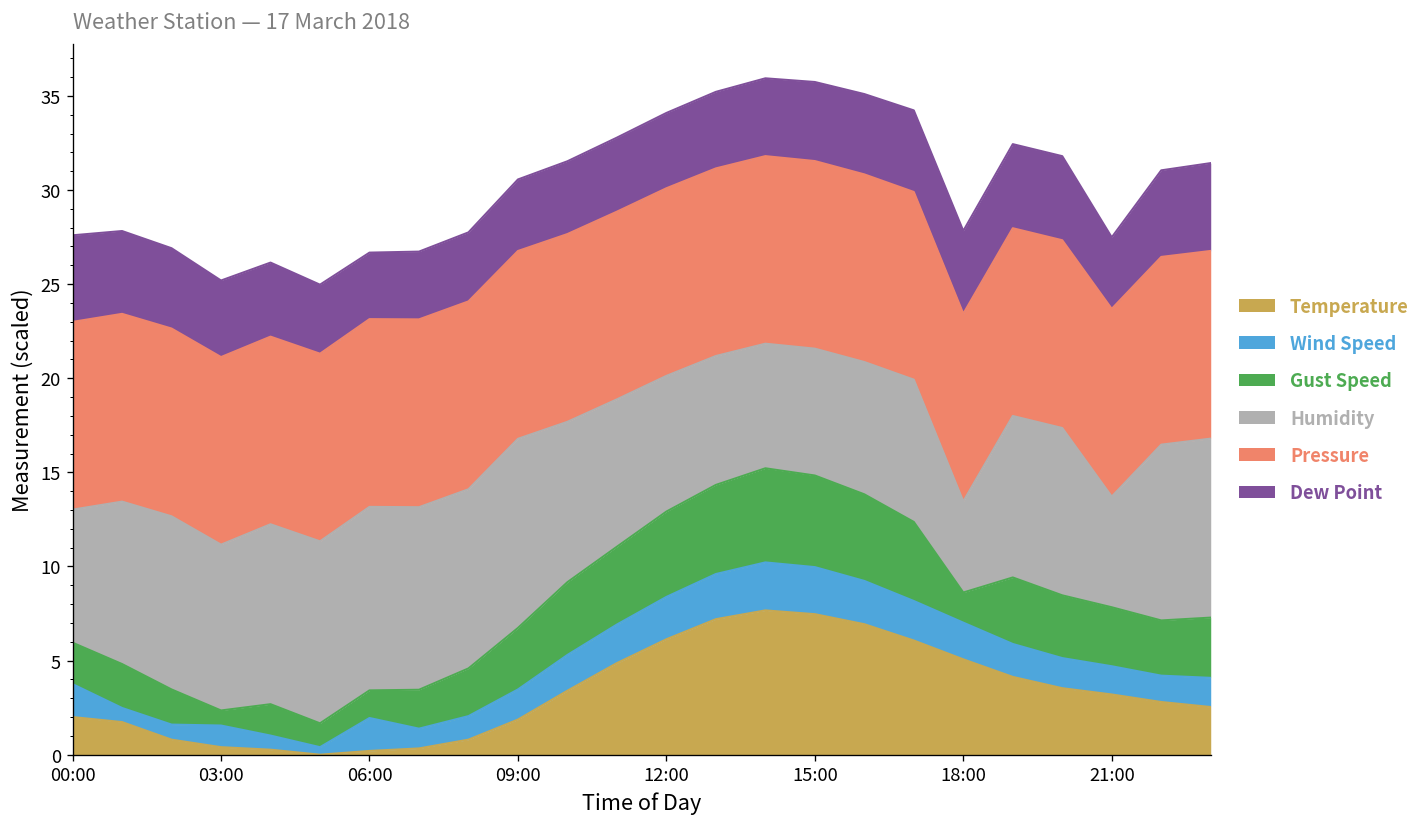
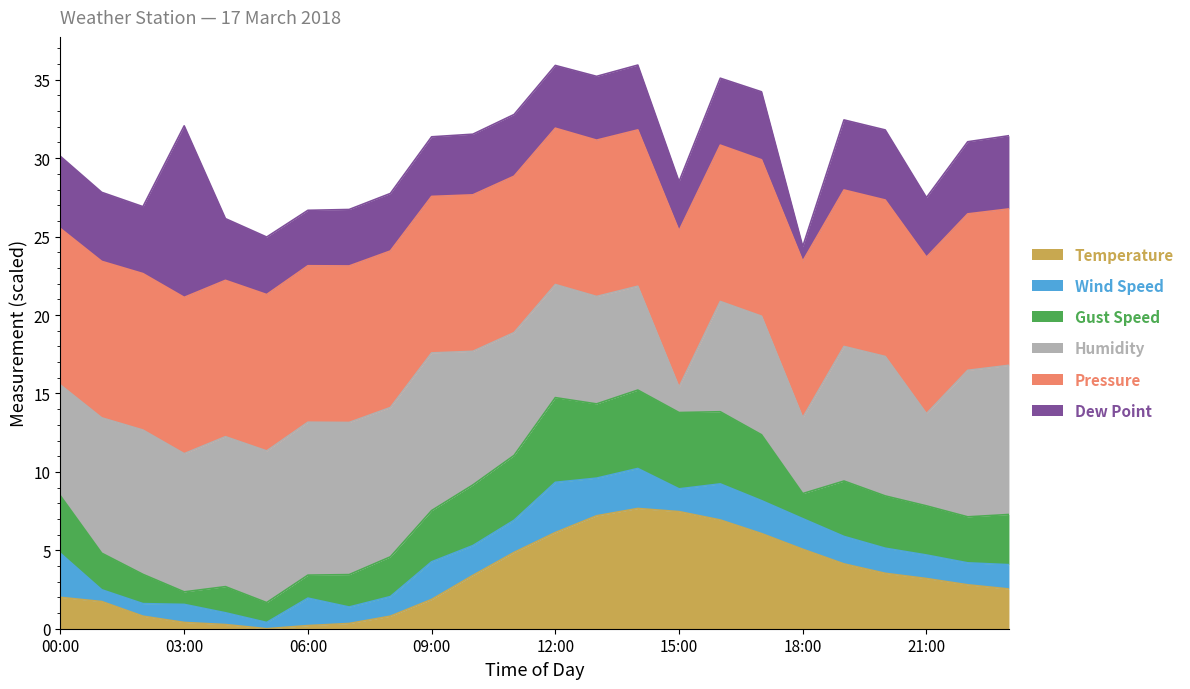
Wind Speed, 00:00: 1.8 -> 2.8
Gust Speed, 00:00: 2.2 -> 3.7
Dew Point, 03:00: 4.1 -> 10.9
Wind Speed, 09:00: 1.6 -> 2.4
Wind Speed, 12:00: 2.3 -> 3.2
Gust Speed, 12:00: 4.5 -> 5.4
Wind Speed, 15:00: 2.5 -> 1.5
Humidity, 15:00: 6.7 -> 1.6
Dew Point, 15:00: 4.2 -> 3.1
Dew Point, 18:00: 4.4 -> 0.9
